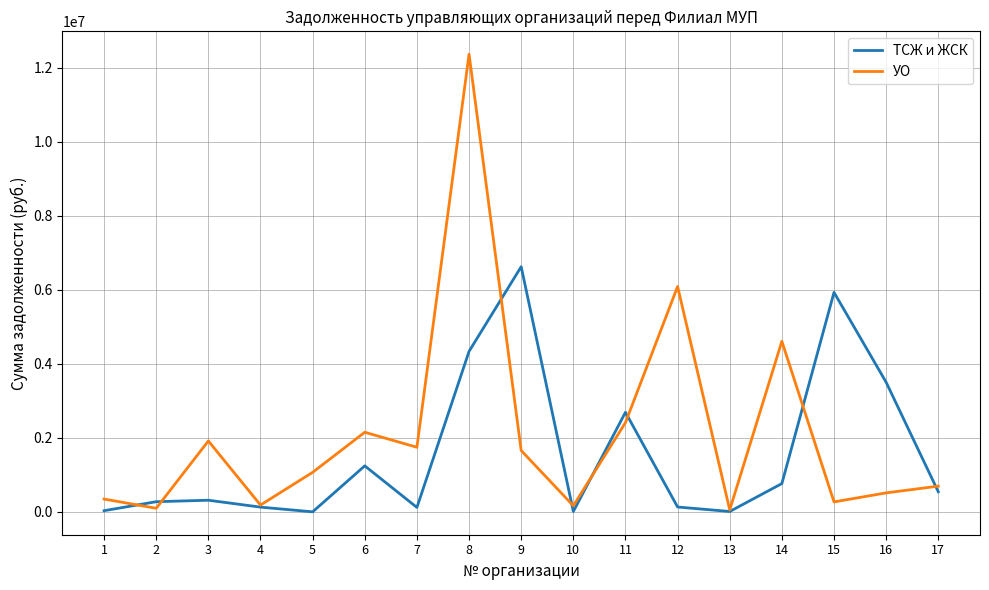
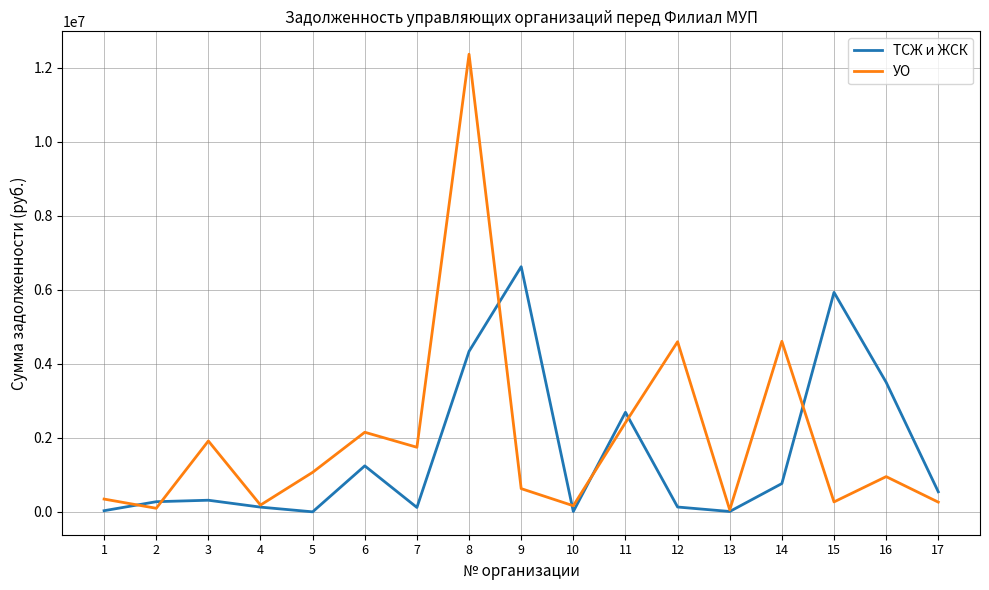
УО, 9: 1700000 -> 600000
УО, 12: 6100000 -> 4600000
УО, 16: 500000 -> 1000000
УО, 17: 700000 -> 300000
